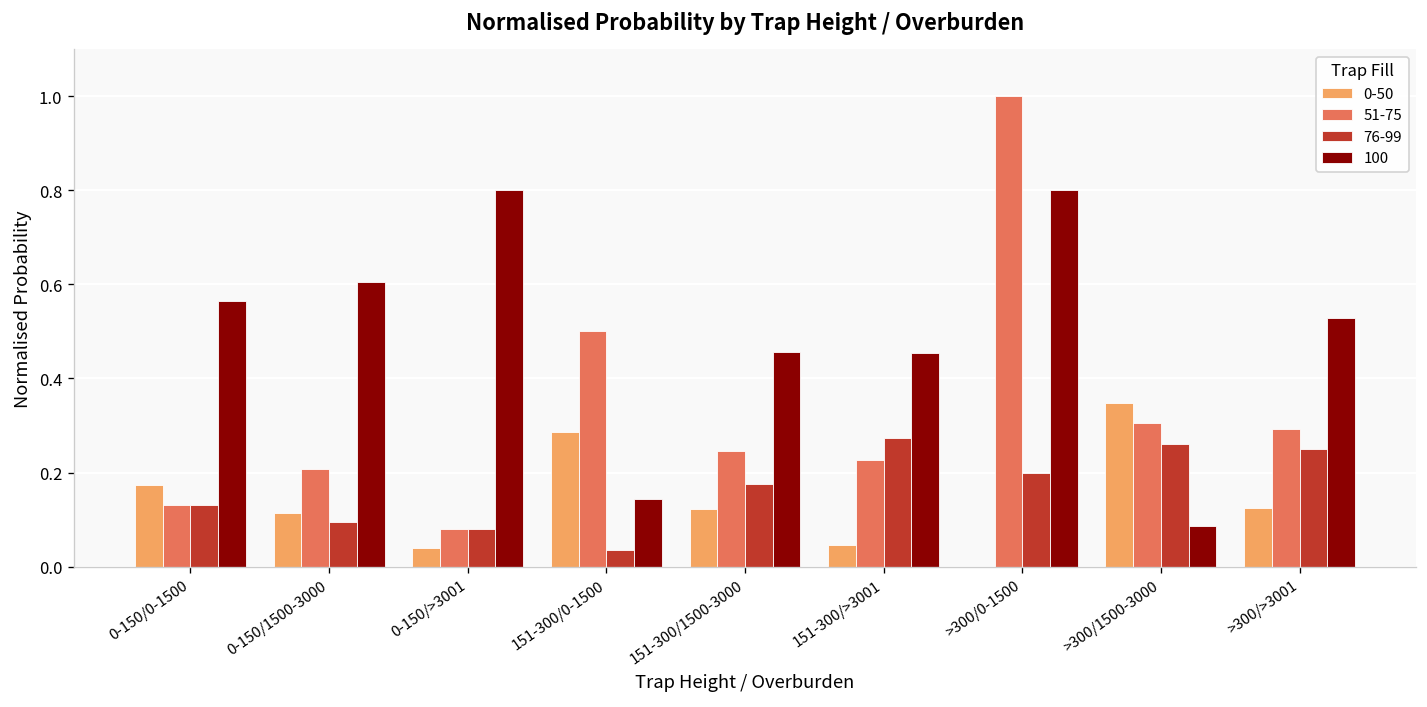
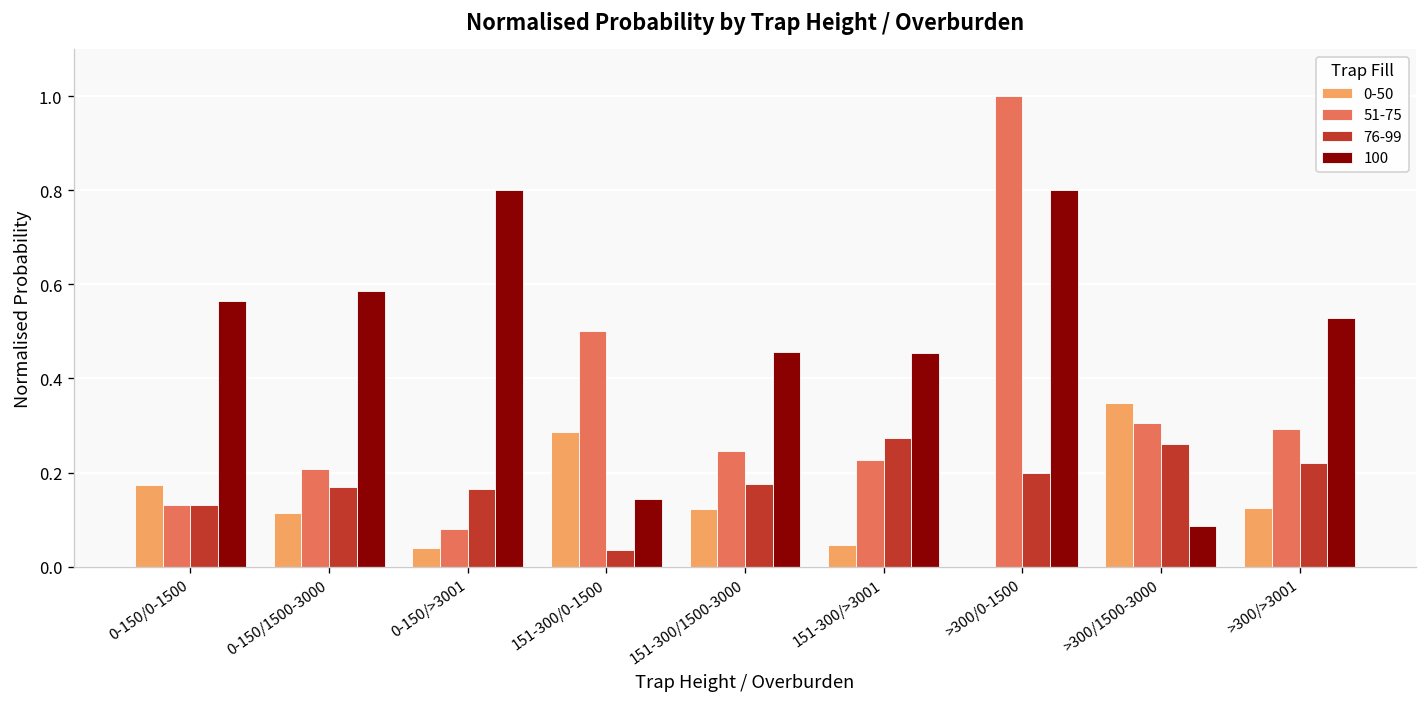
76-99, 0-150/1500-3000: 0.09 -> 0.17
100, 0-150/1500-3000: 0.61 -> 0.58
76-99, 0-150/>3001: 0.08 -> 0.16
76-99, >300/>3001: 0.25 -> 0.22
